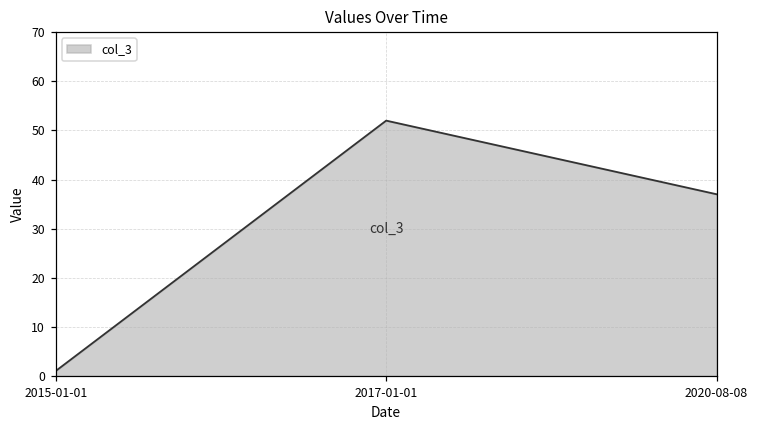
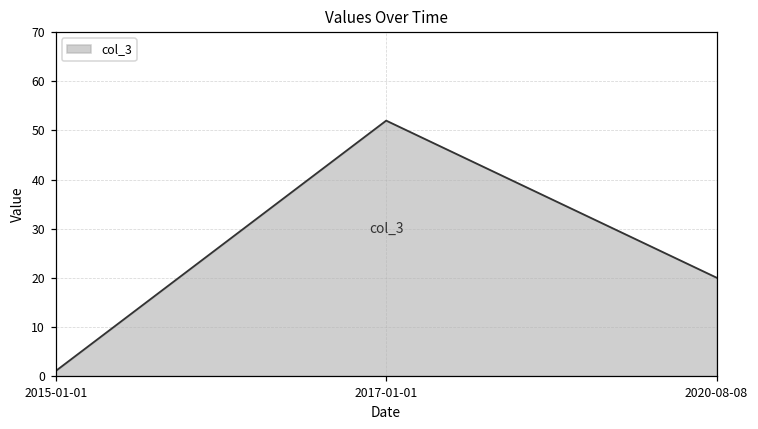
2020-08-08: 37 -> 20
